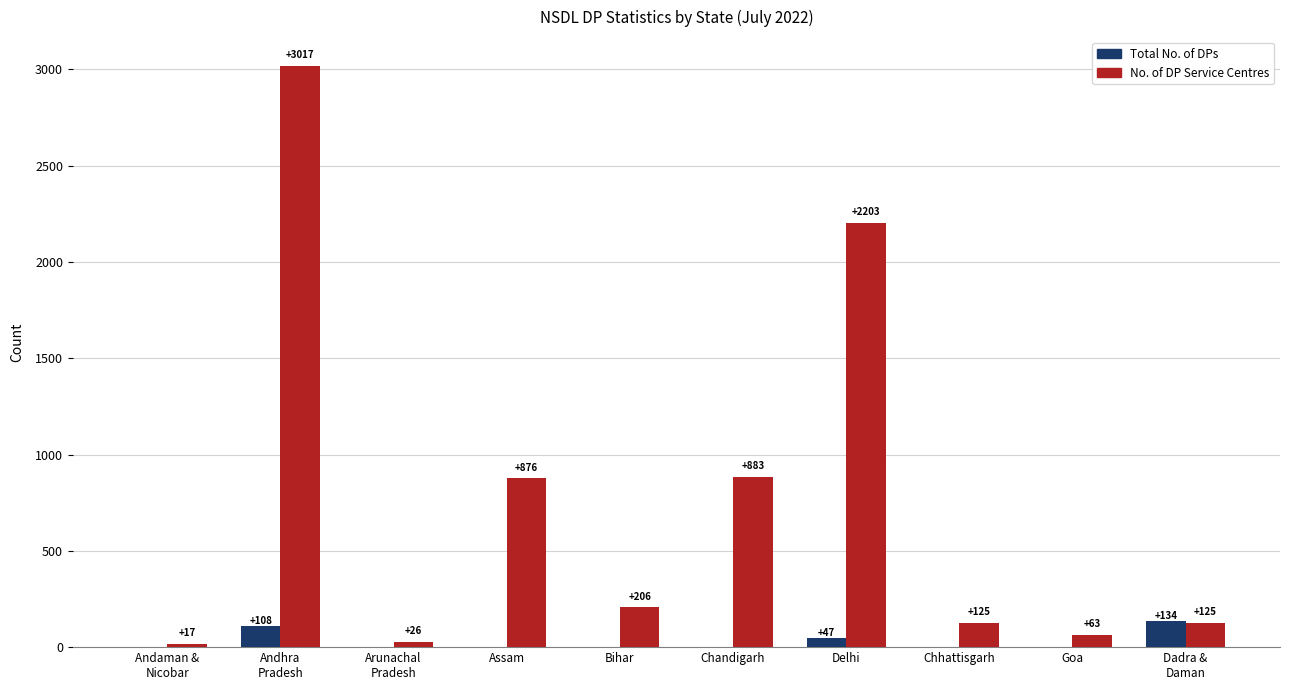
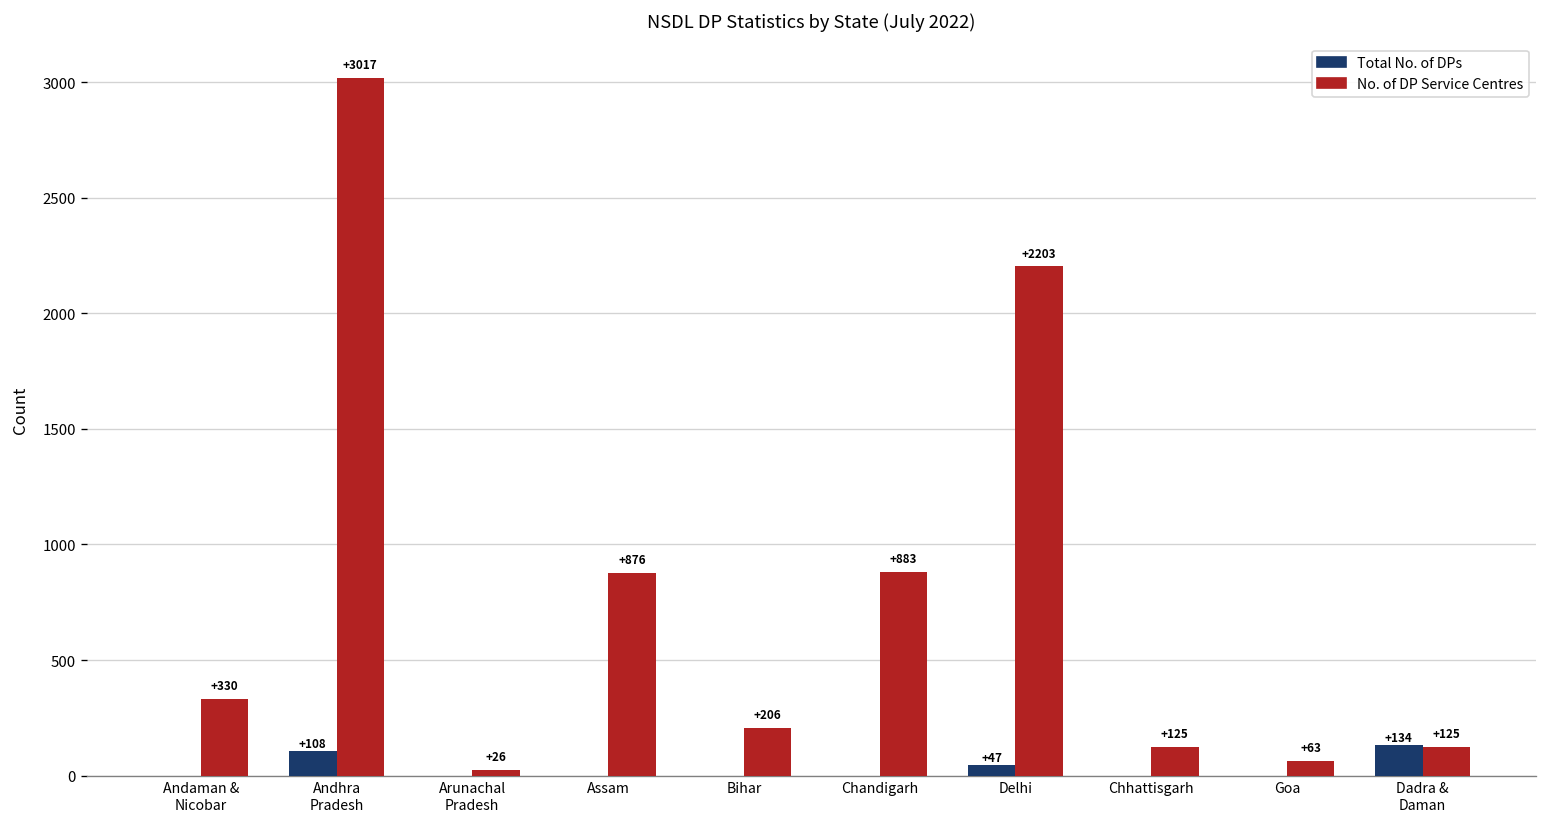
No. of DP Service Centres, Andaman & Nicobar: +17 -> +330
